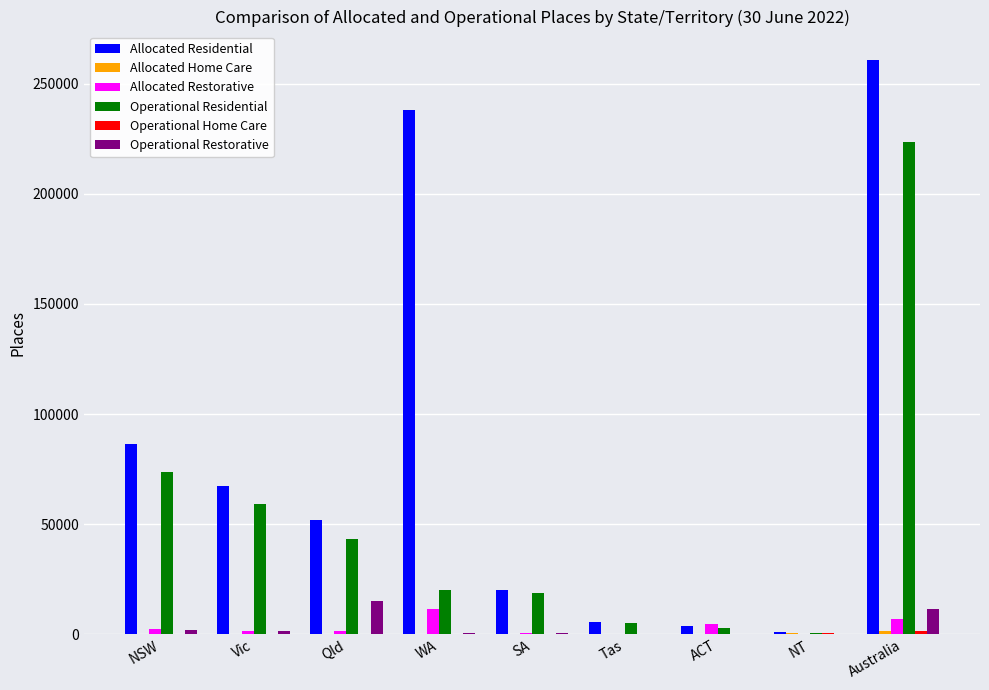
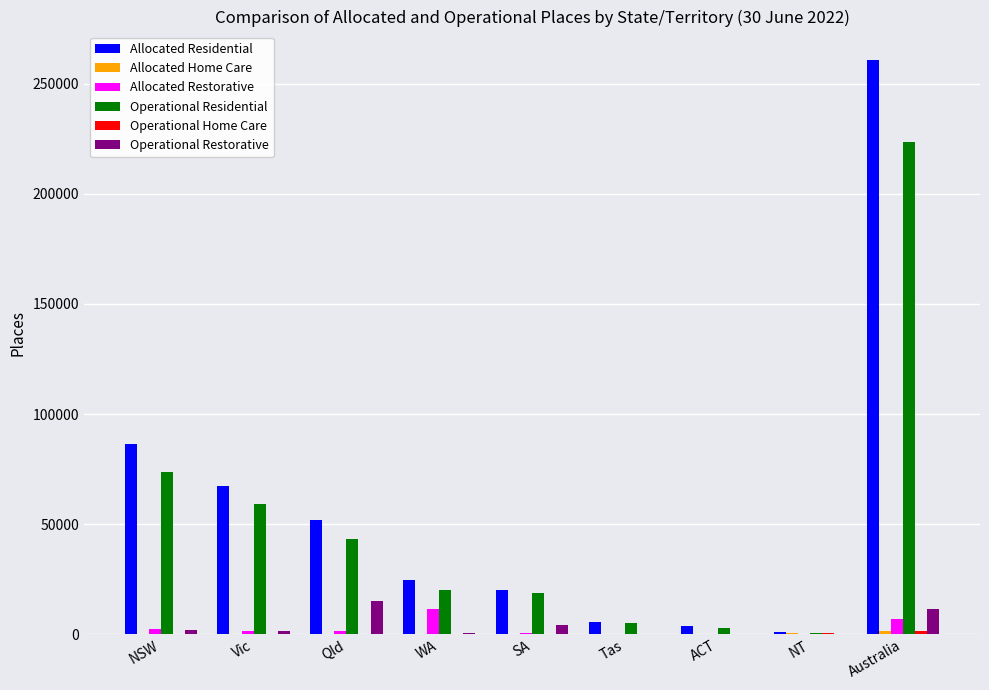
Allocated Residential, WA: 238000 -> 25000
Operational Restorative, SA: 1000 -> 4000
Allocated Restorative, ACT: 5000 -> 0
